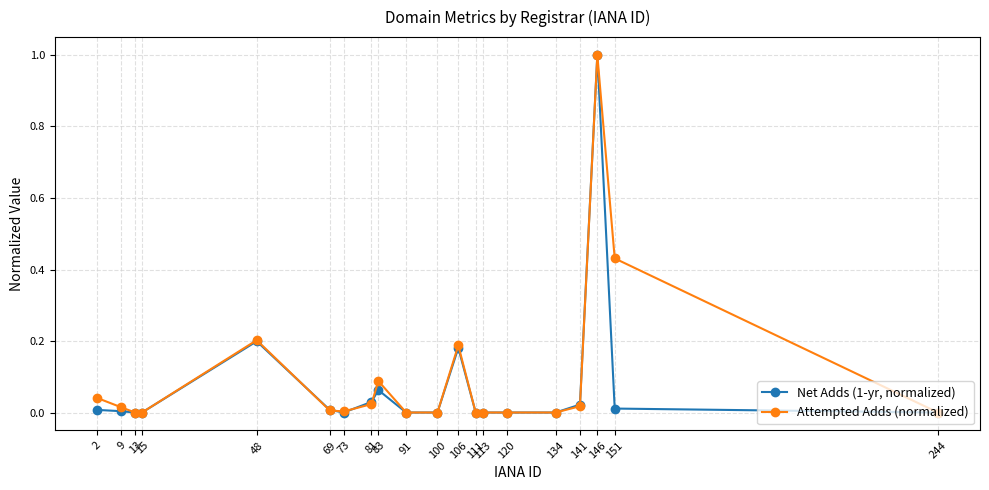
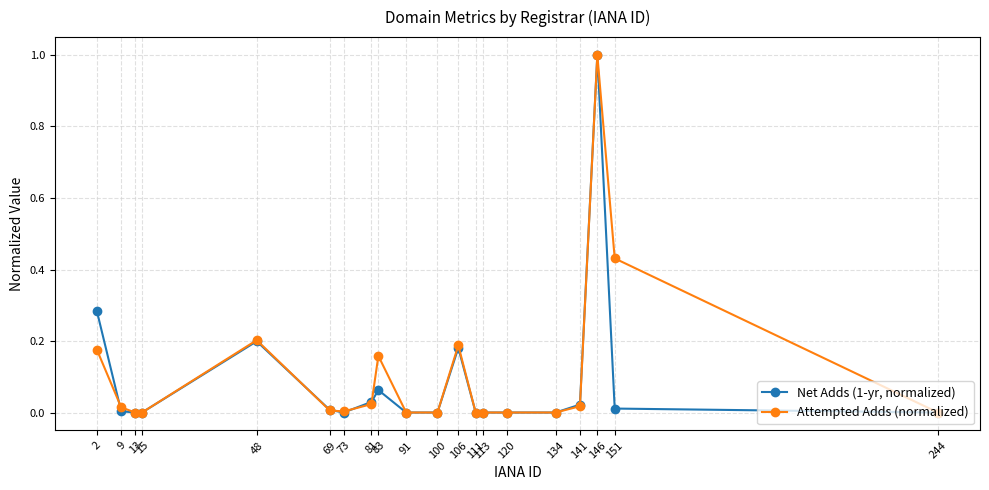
Net Adds (1-yr, normalized), 2: 0.01 -> 0.28
Attempted Adds (normalized), 2: 0.04 -> 0.18
Attempted Adds (normalized), 83: 0.09 -> 0.16
